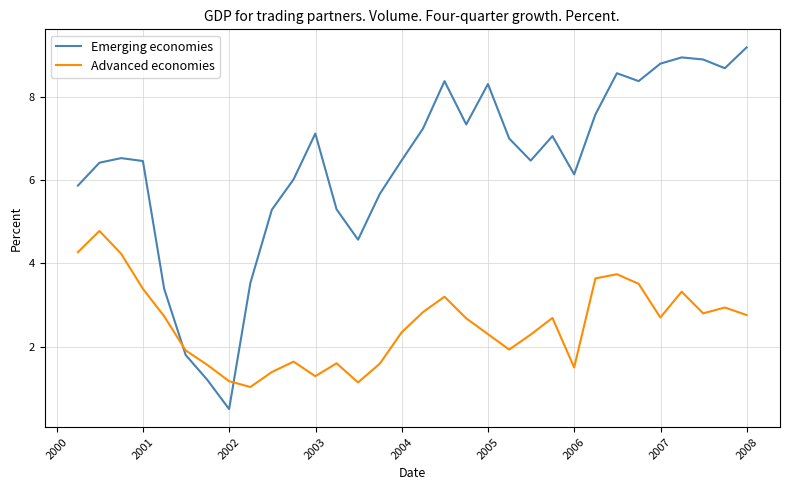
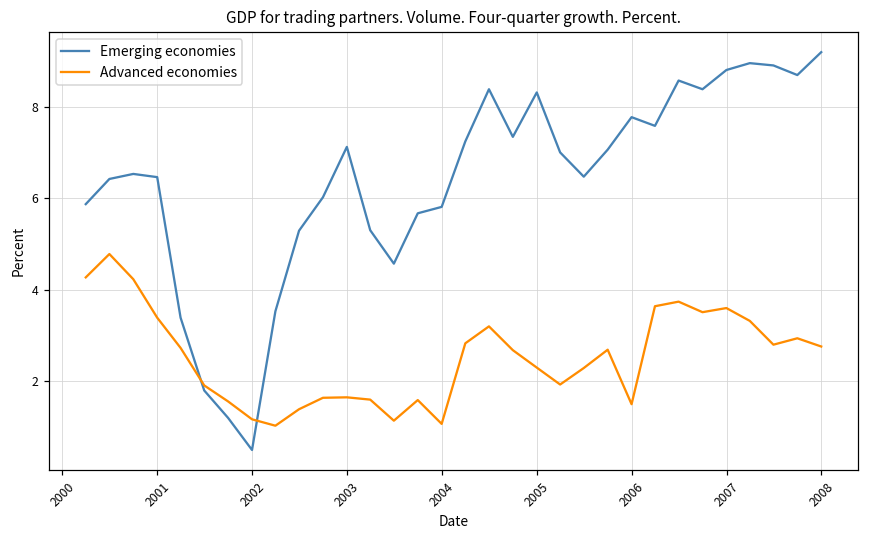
Advanced economies, 2003: 1.3 -> 1.7
Emerging economies, 2004: 6.5 -> 5.8
Advanced economies, 2004: 2.3 -> 1.1
Emerging economies, 2006: 6.1 -> 7.8
Advanced economies, 2007: 2.7 -> 3.6
